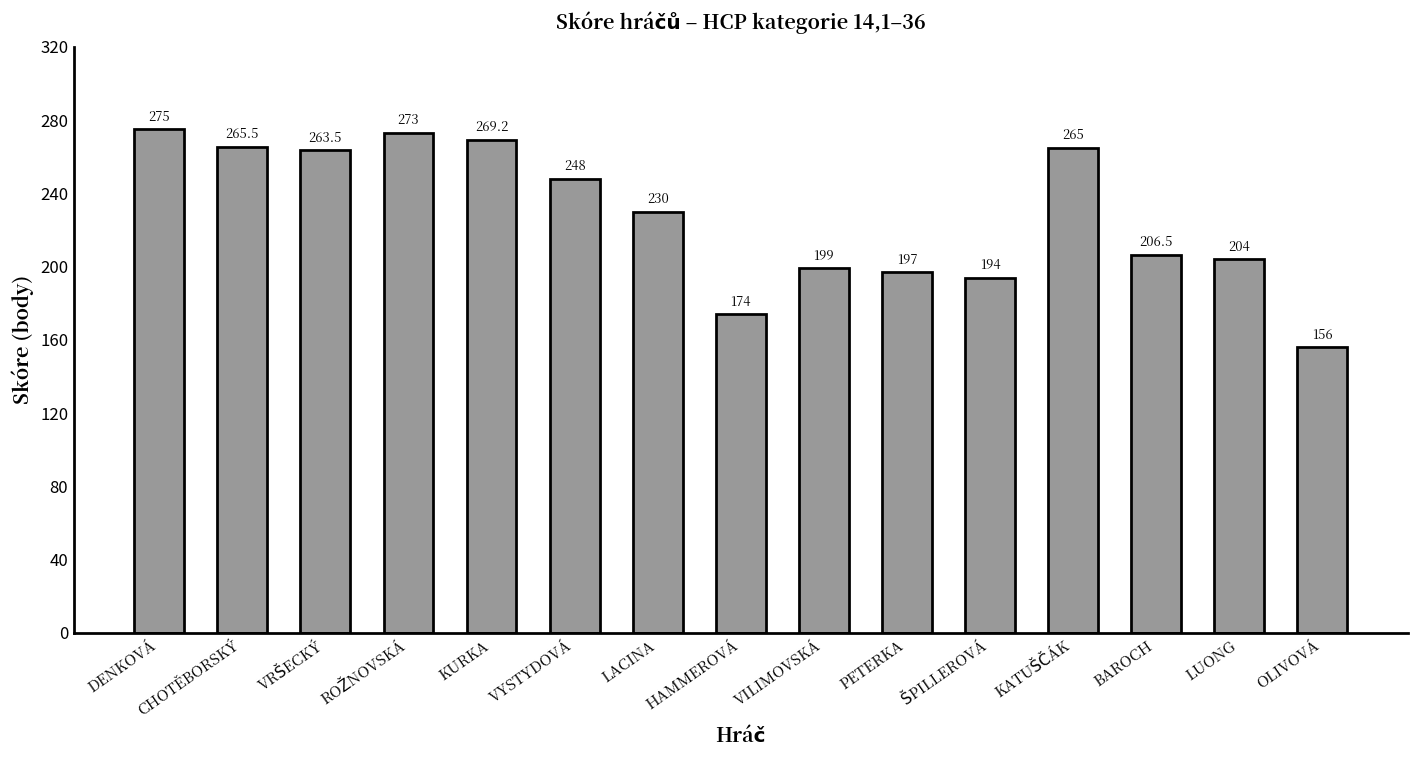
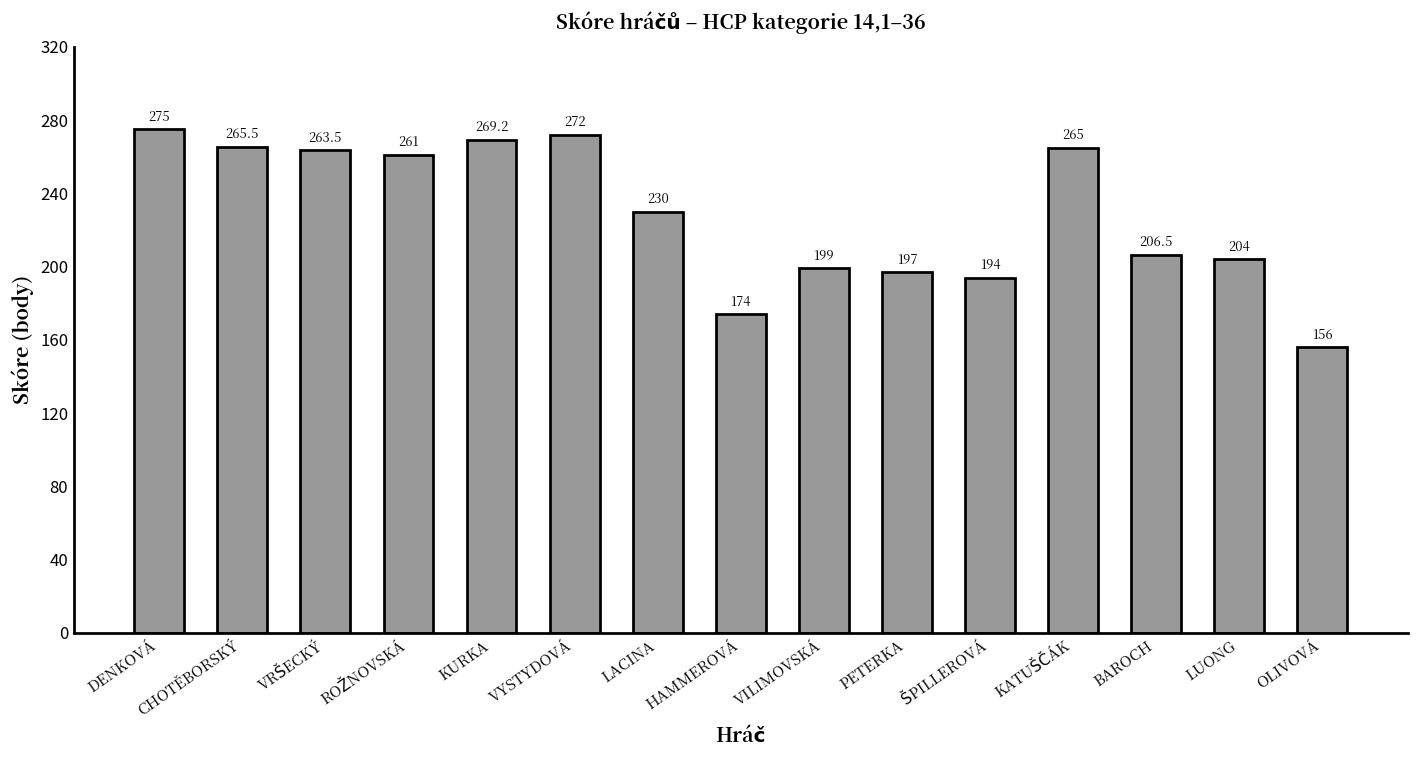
ROŽNOVSKÁ: 273 -> 261
VYSTYDOVÁ: 248 -> 272
